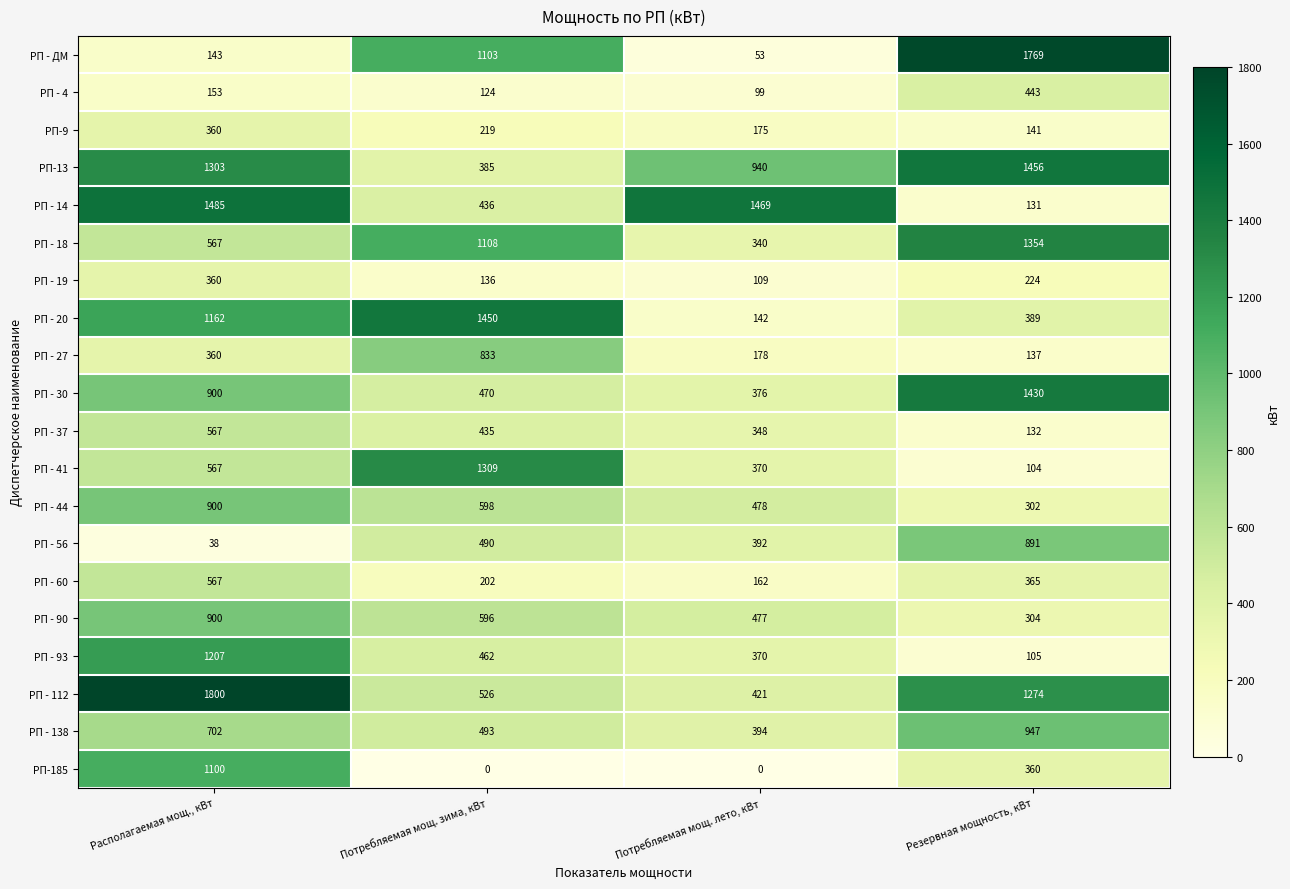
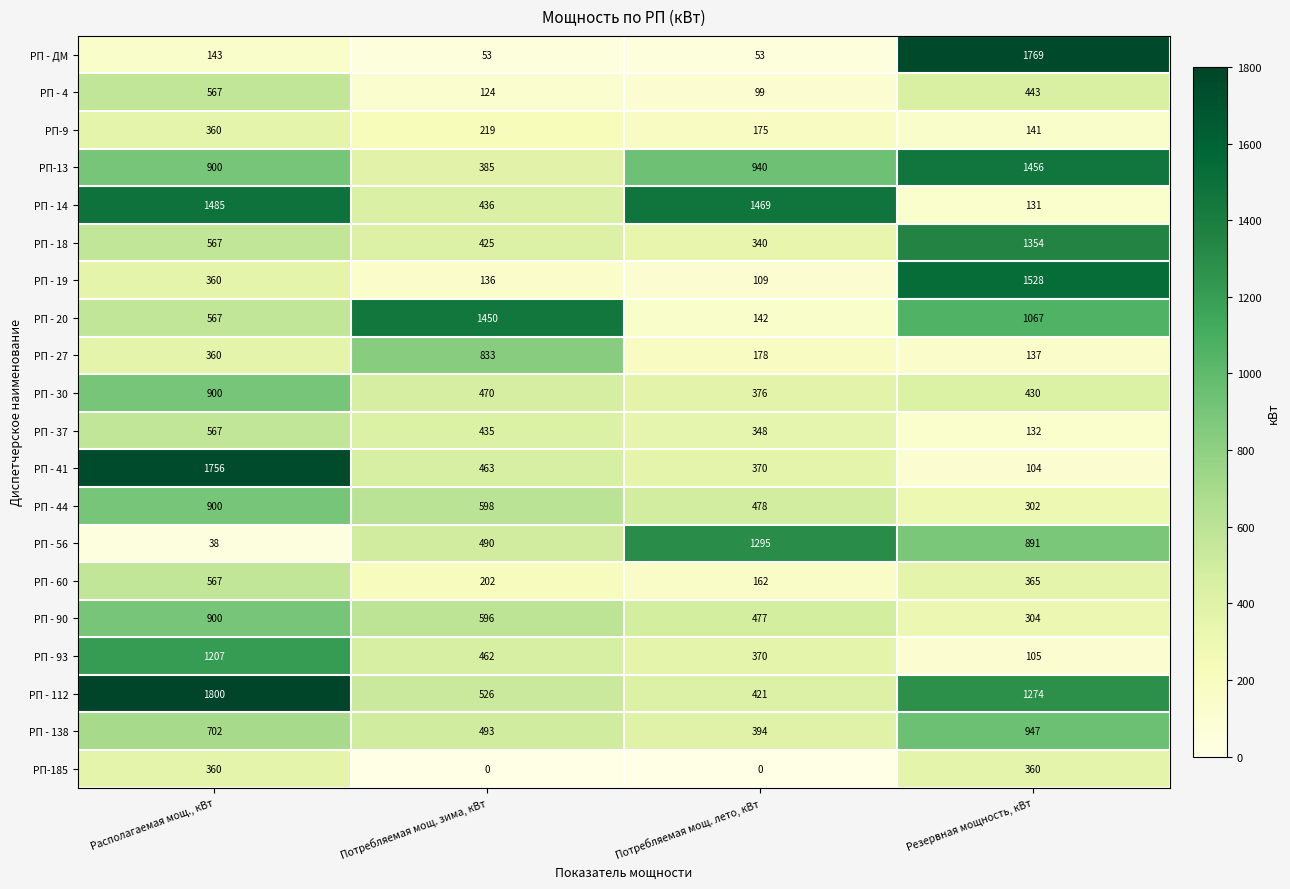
РП - ДМ, Потребляемая мощ. зима, кВт: 1103 -> 53
РП - 4, Располагаемая мощ., кВт: 153 -> 567
РП-13, Располагаемая мощ., кВт: 1303 -> 900
РП - 18, Потребляемая мощ. зима, кВт: 1108 -> 425
РП - 19, Резервная мощность, кВт: 224 -> 1528
РП - 20, Располагаемая мощ., кВт: 1162 -> 567
РП - 20, Резервная мощность, кВт: 389 -> 1067
РП - 30, Резервная мощность, кВт: 1430 -> 430
РП - 41, Располагаемая мощ., кВт: 567 -> 1756
РП - 41, Потребляемая мощ. зима, кВт: 1309 -> 463
РП - 56, Потребляемая мощ. лето, кВт: 392 -> 1295
РП-185, Располагаемая мощ., кВт: 1100 -> 360
